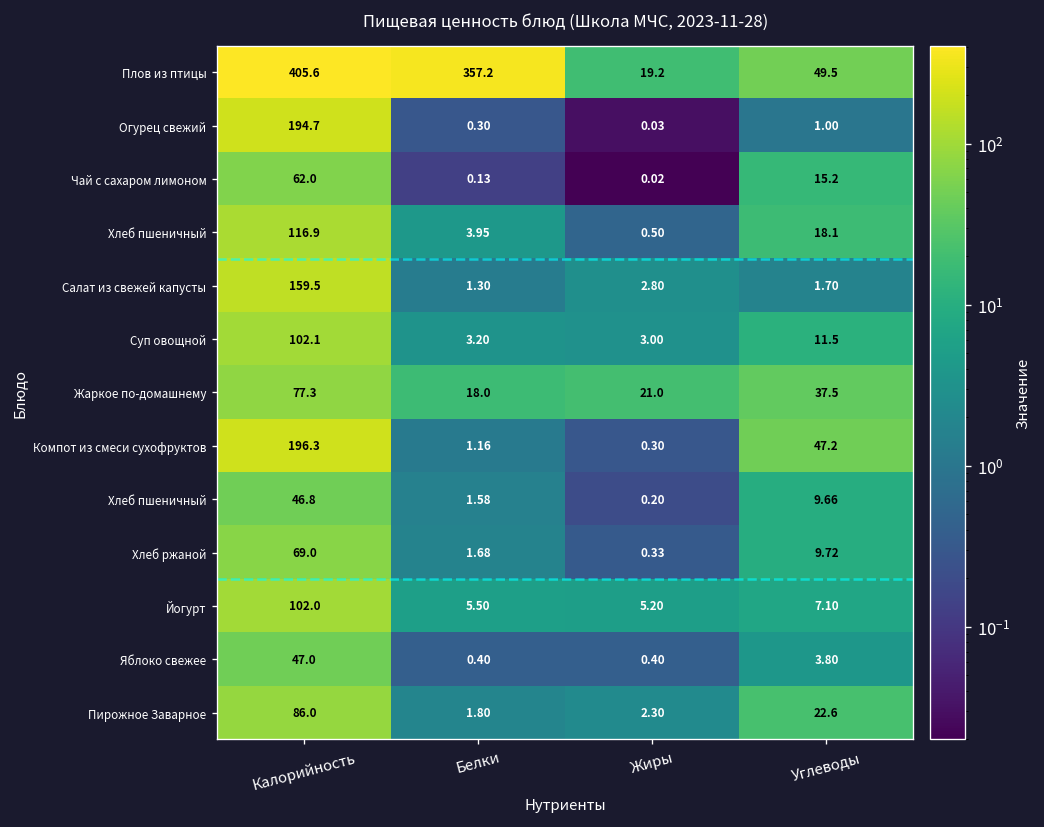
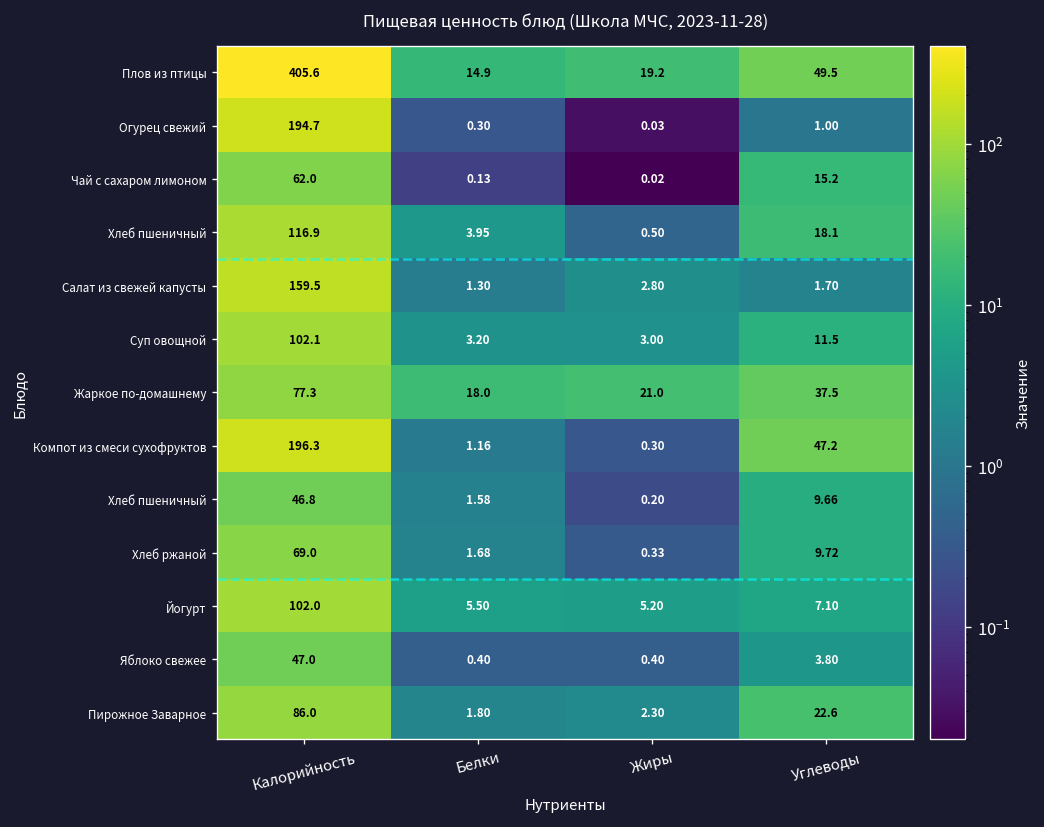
Плов из птицы, Белки: 357.2 -> 14.9
